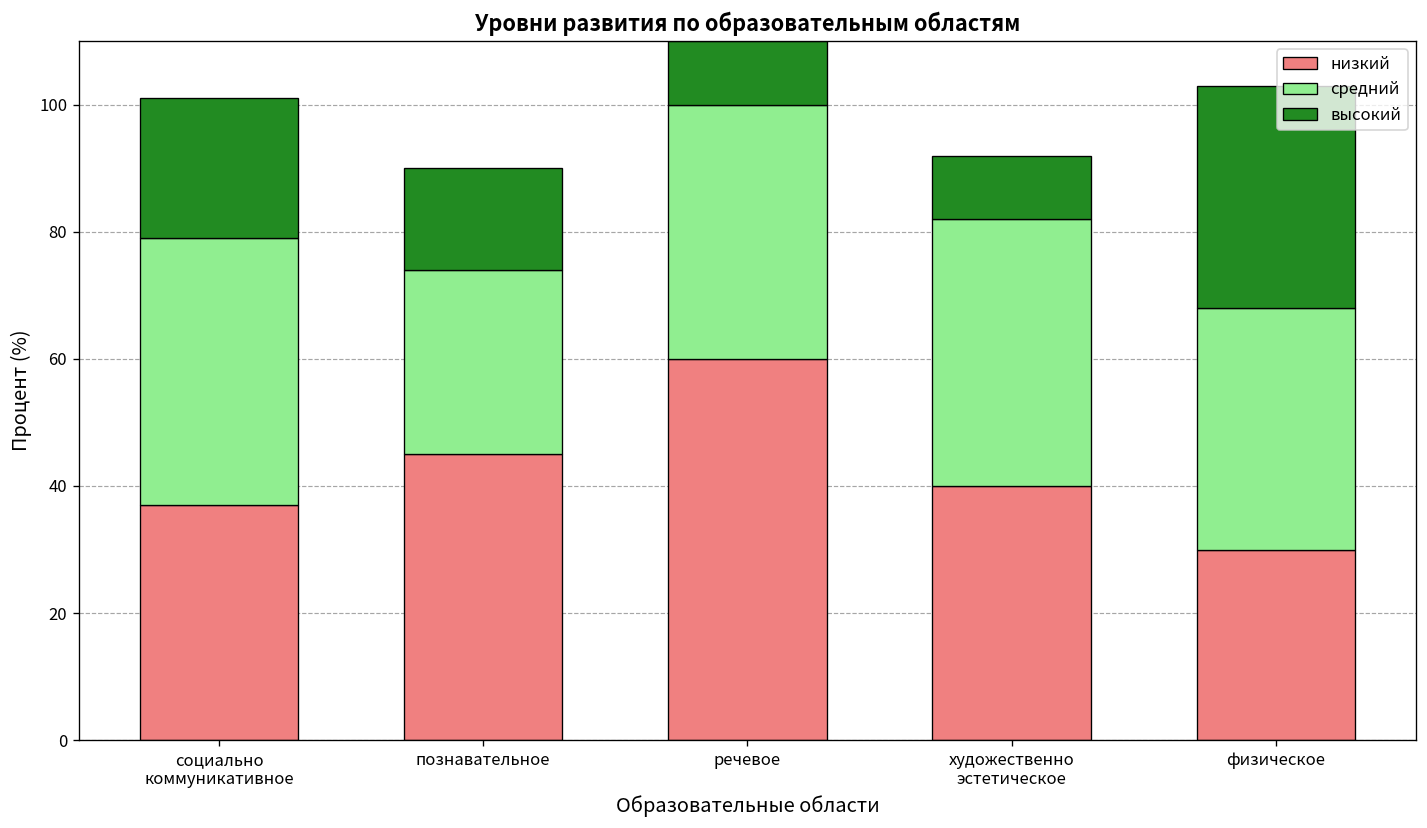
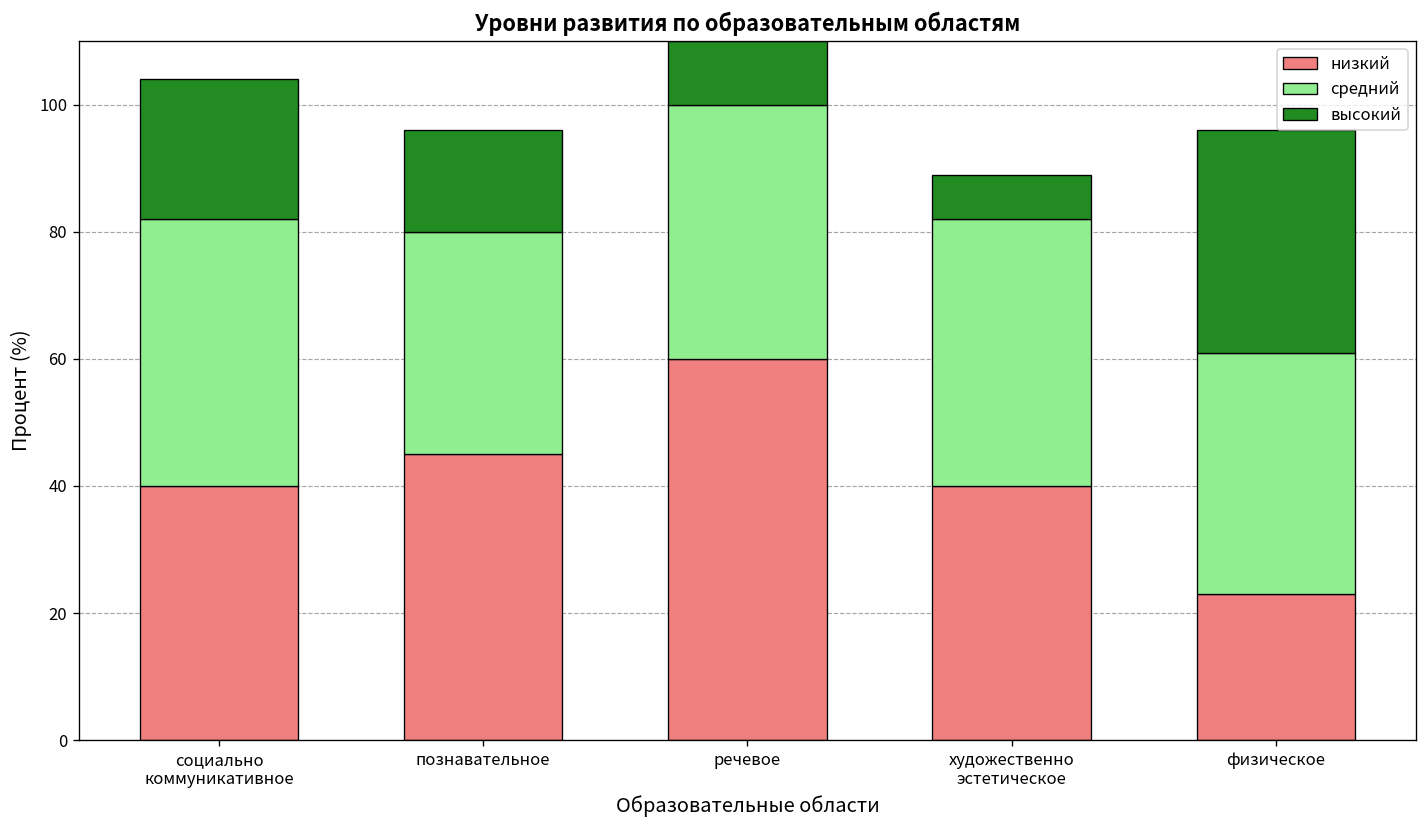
низкий, социально коммуникативное: 37 -> 40
средний, познавательное: 29 -> 35
высокий, художественно эстетическое: 10 -> 7
низкий, физическое: 30 -> 23
